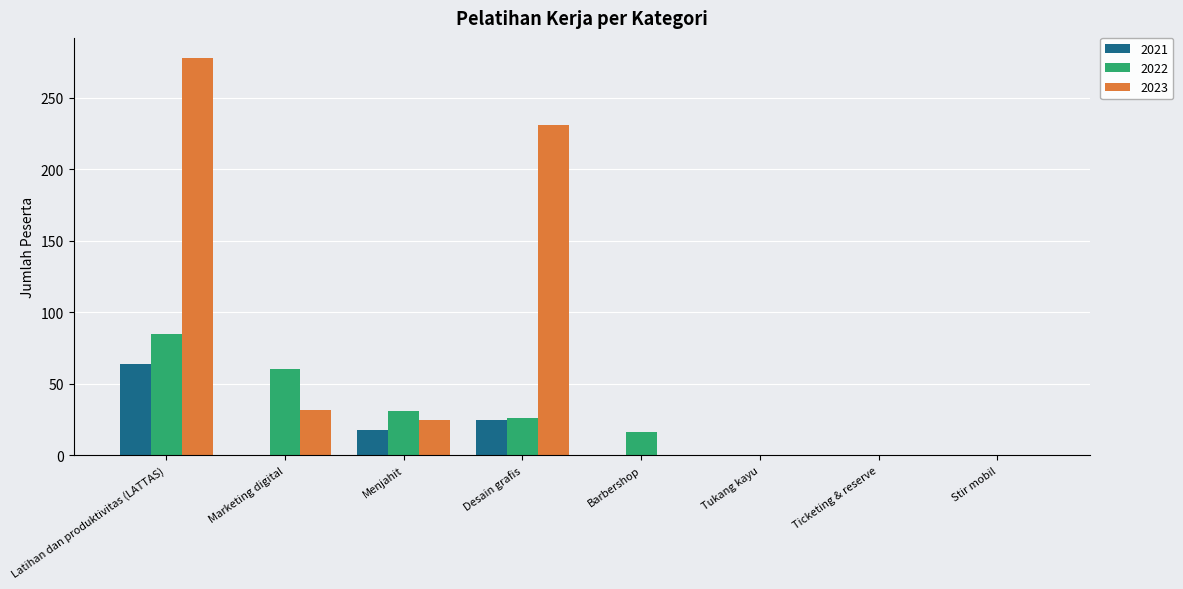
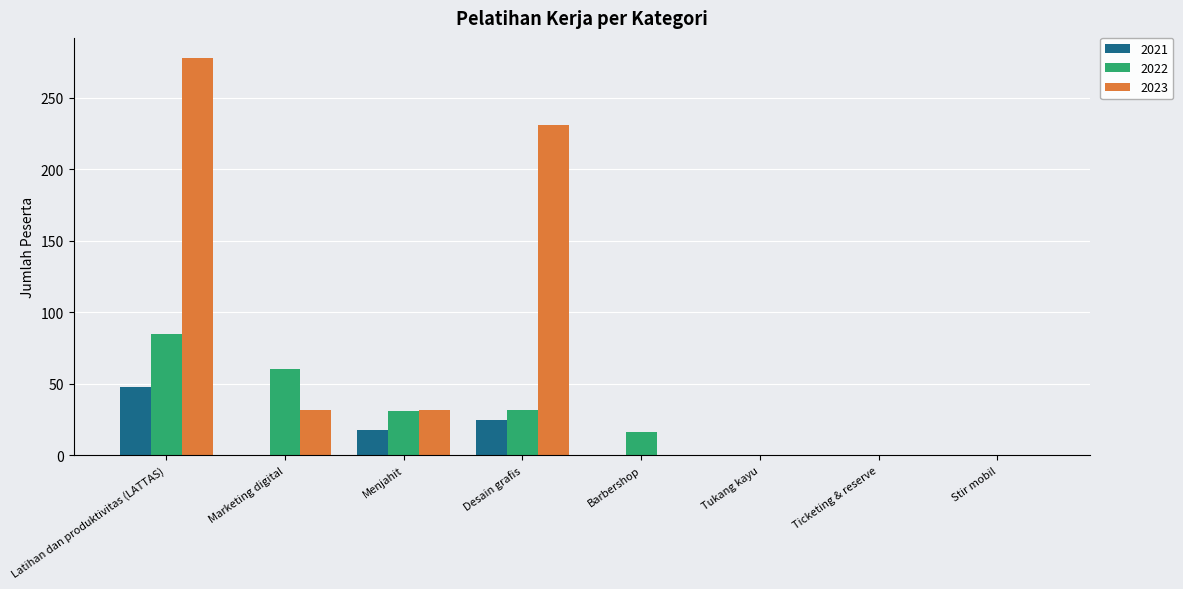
2021, Latihan dan produktivitas (LATTAS): 64 -> 48
2023, Menjahit: 25 -> 32
2022, Desain grafis: 26 -> 32
